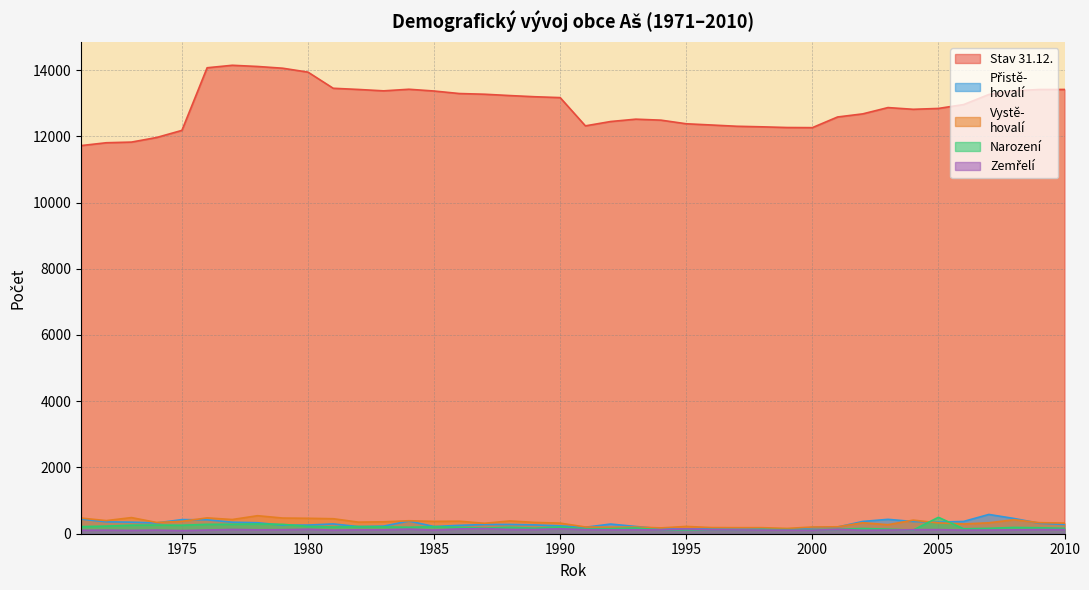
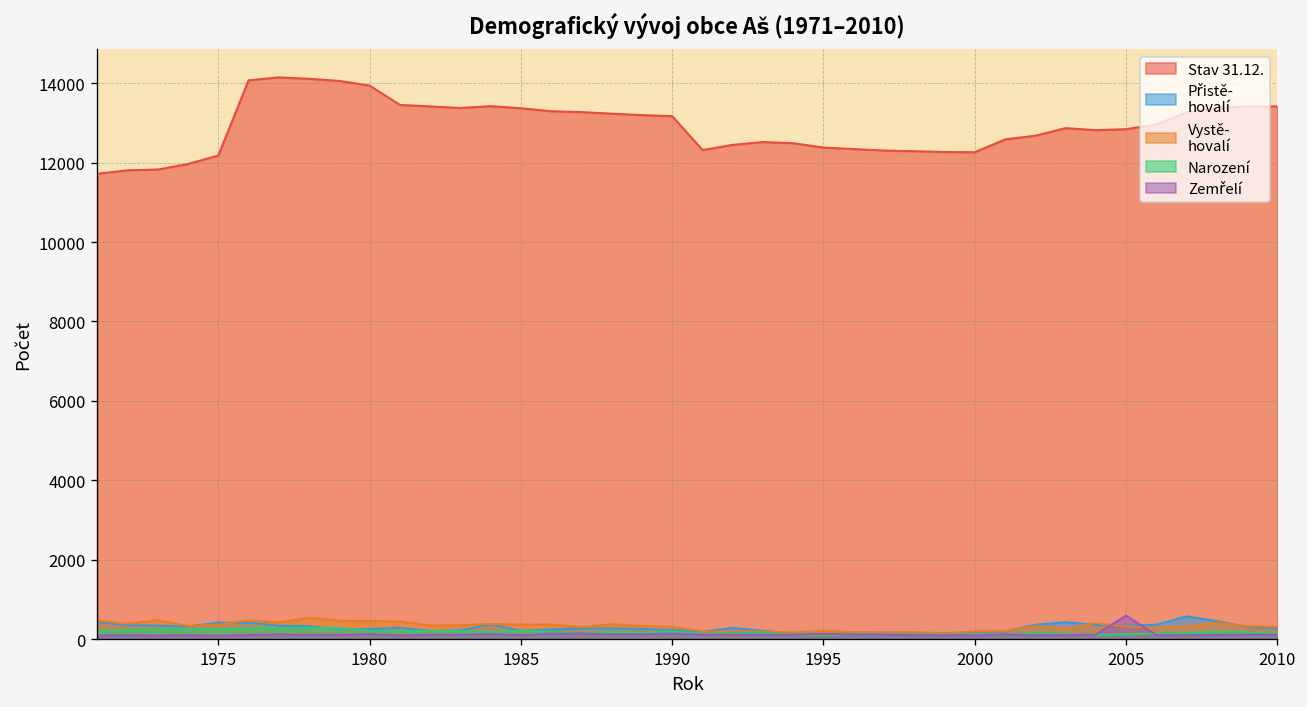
Narození, 2005: 500 -> 100
Zemřelí, 2005: 100 -> 600
